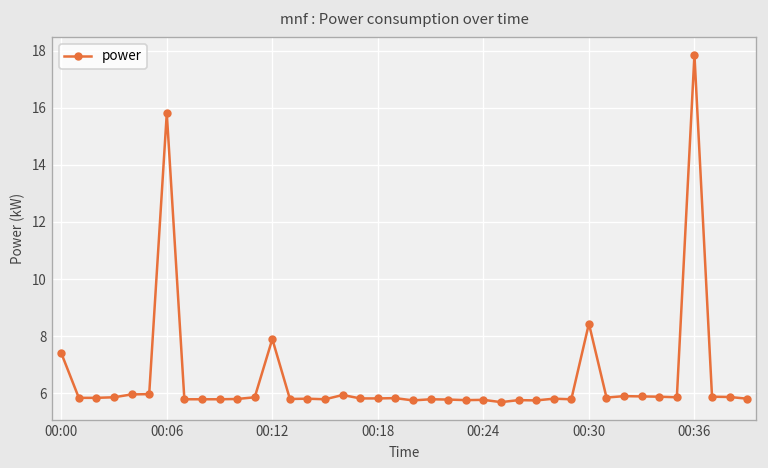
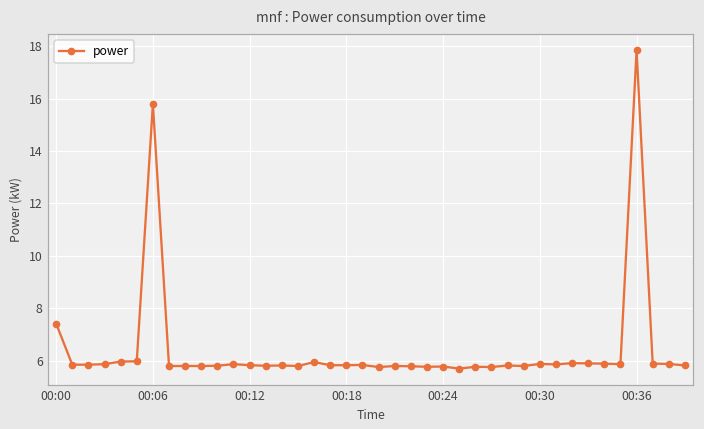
00:12: 7.9 -> 5.8
00:30: 8.4 -> 5.9
